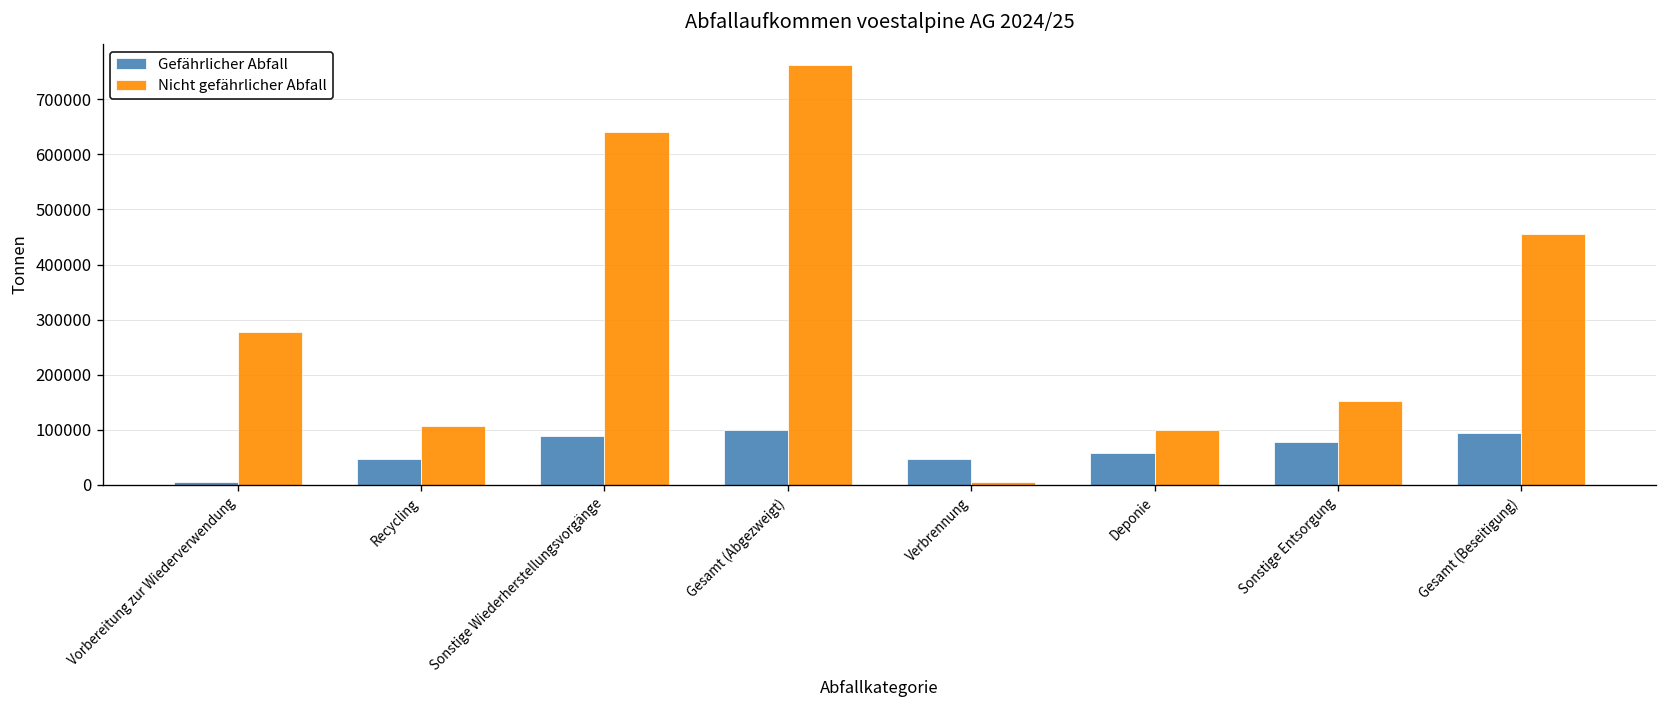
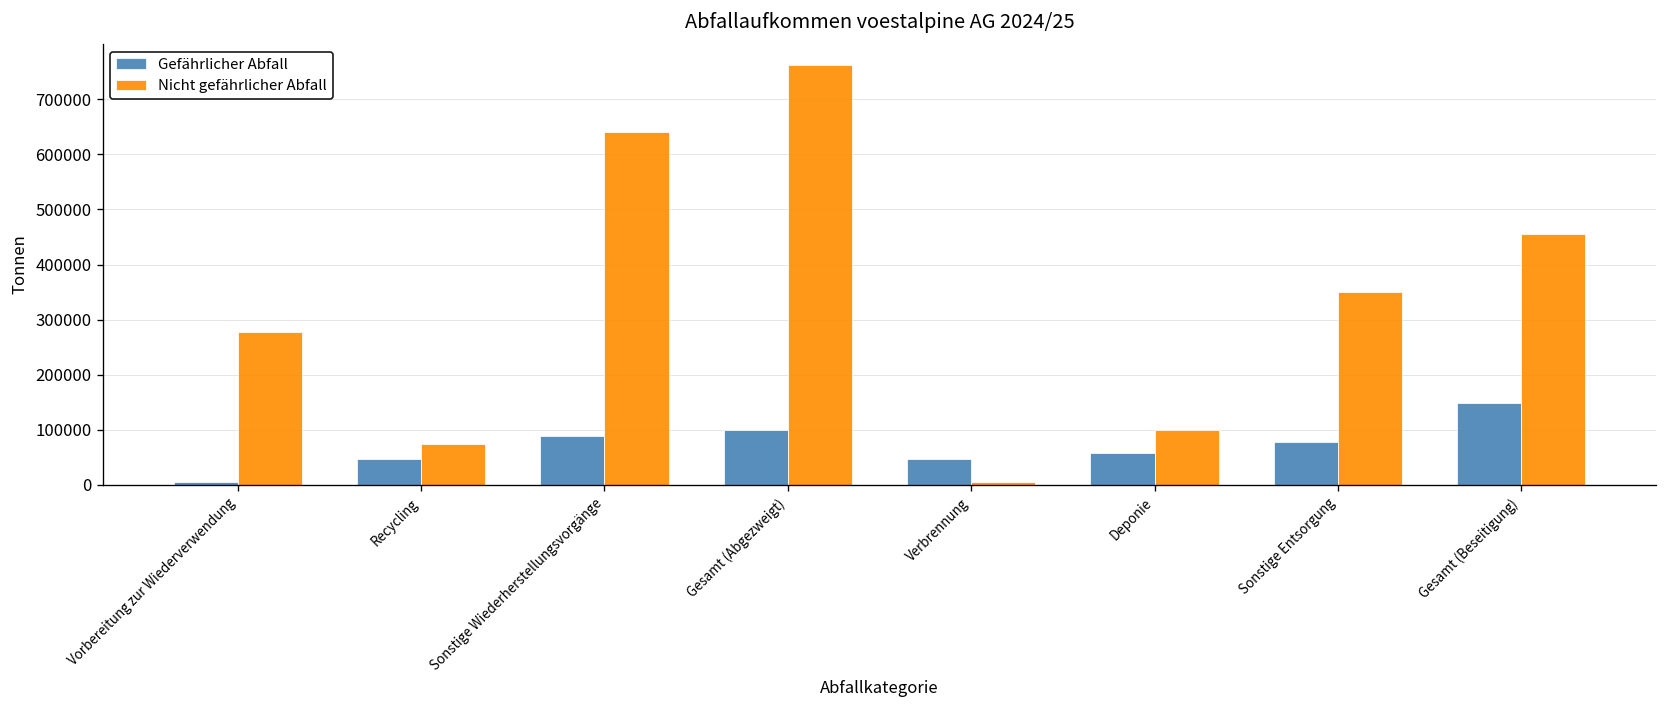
Nicht gefährlicher Abfall, Recycling: 110000 -> 70000
Nicht gefährlicher Abfall, Sonstige Entsorgung: 150000 -> 350000
Gefährlicher Abfall, Gesamt (Beseitigung): 90000 -> 150000
